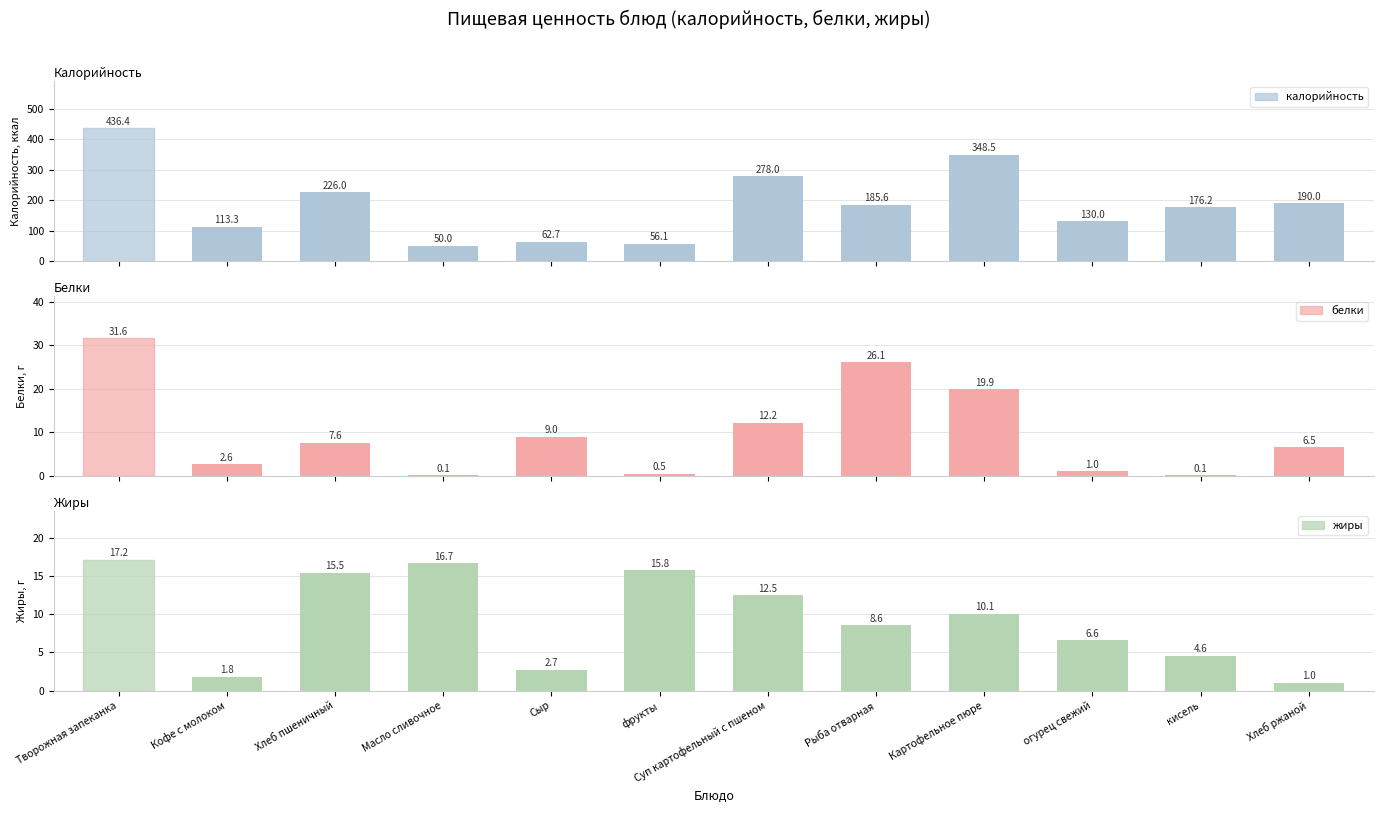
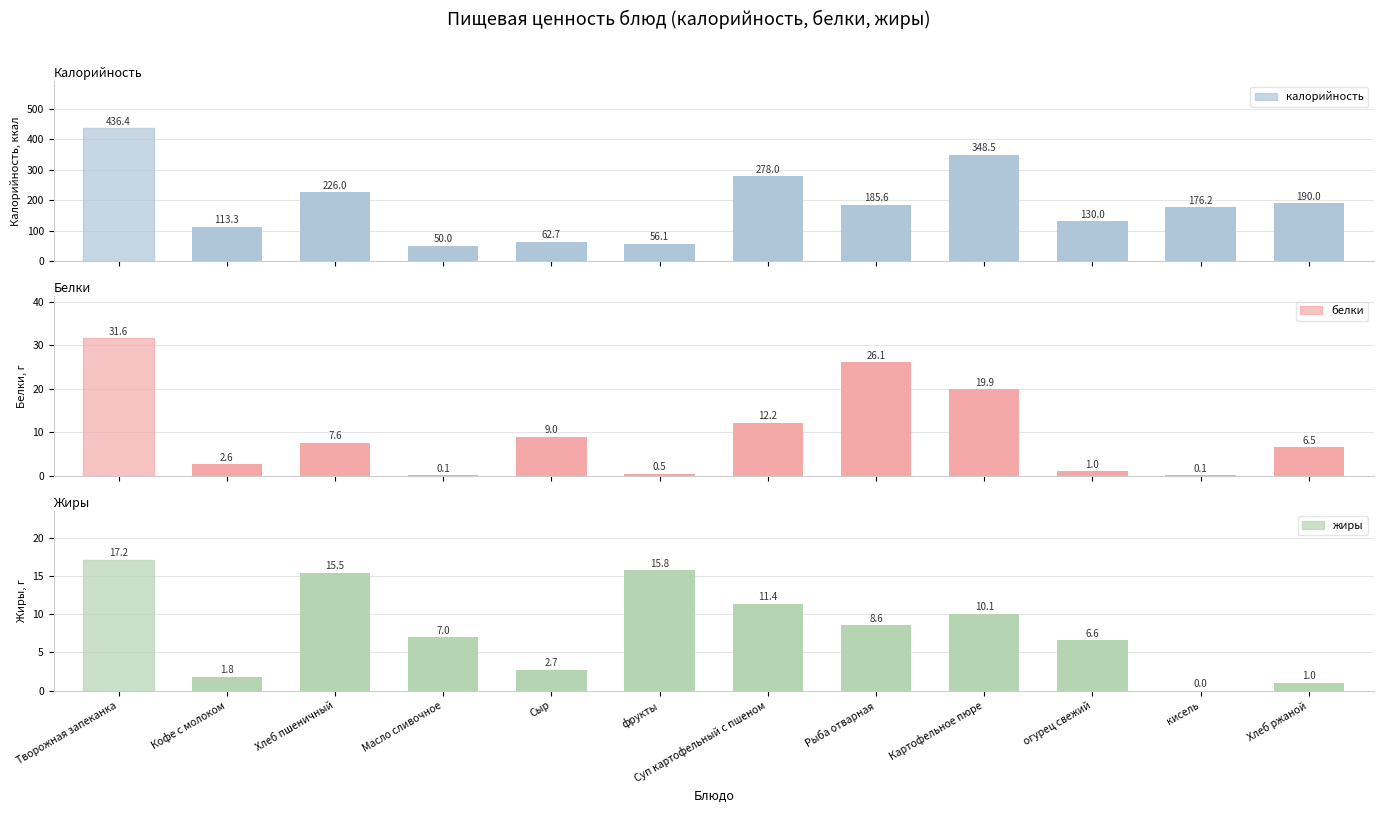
Жиры, Масло сливочное: 16.7 -> 7.0
Жиры, Суп картофельный с пшеном: 12.5 -> 11.4
Жиры, кисель: 4.6 -> 0.0
